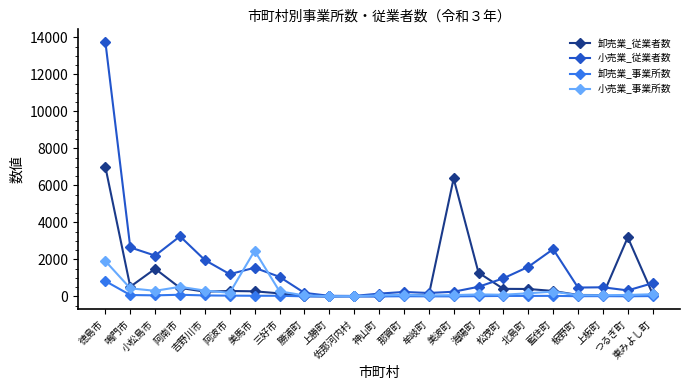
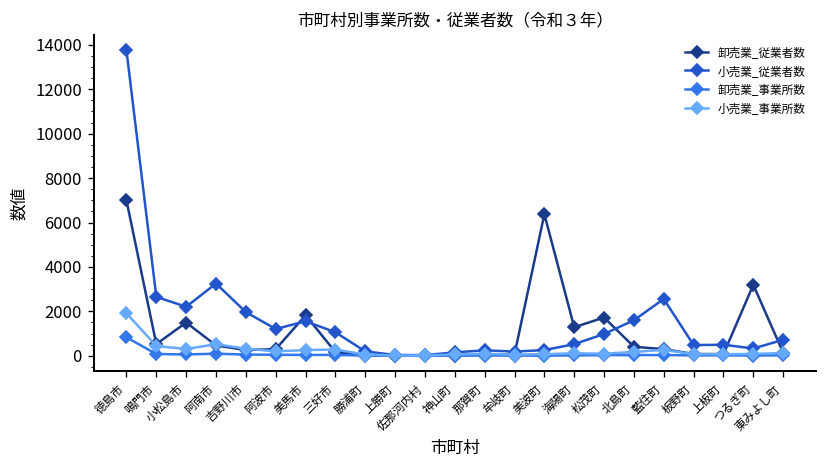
卸売業_従業者数, 美馬市: 300 -> 1800
小売業_事業所数, 美馬市: 2500 -> 300
卸売業_従業者数, 松茂町: 400 -> 1700
